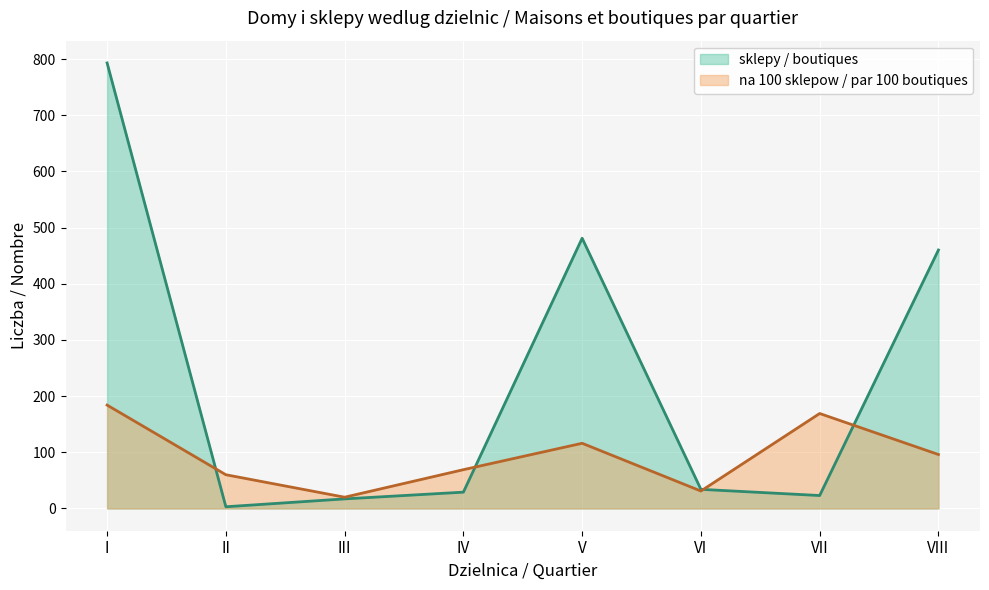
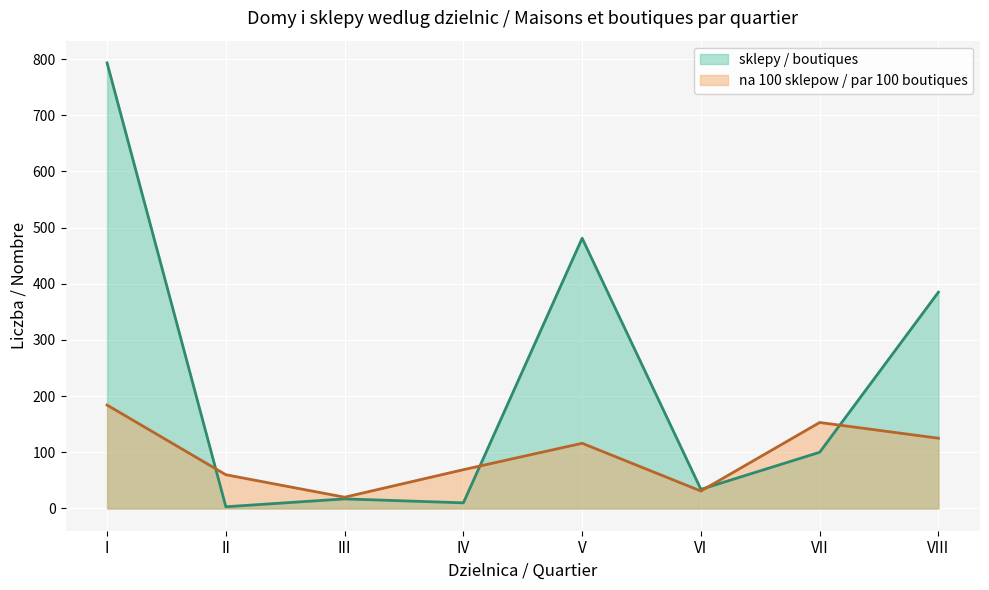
sklepy / boutiques, IV: 30 -> 10
sklepy / boutiques, VII: 20 -> 100
na 100 sklepow / par 100 boutiques, VII: 170 -> 150
sklepy / boutiques, VIII: 460 -> 390
na 100 sklepow / par 100 boutiques, VIII: 100 -> 130
